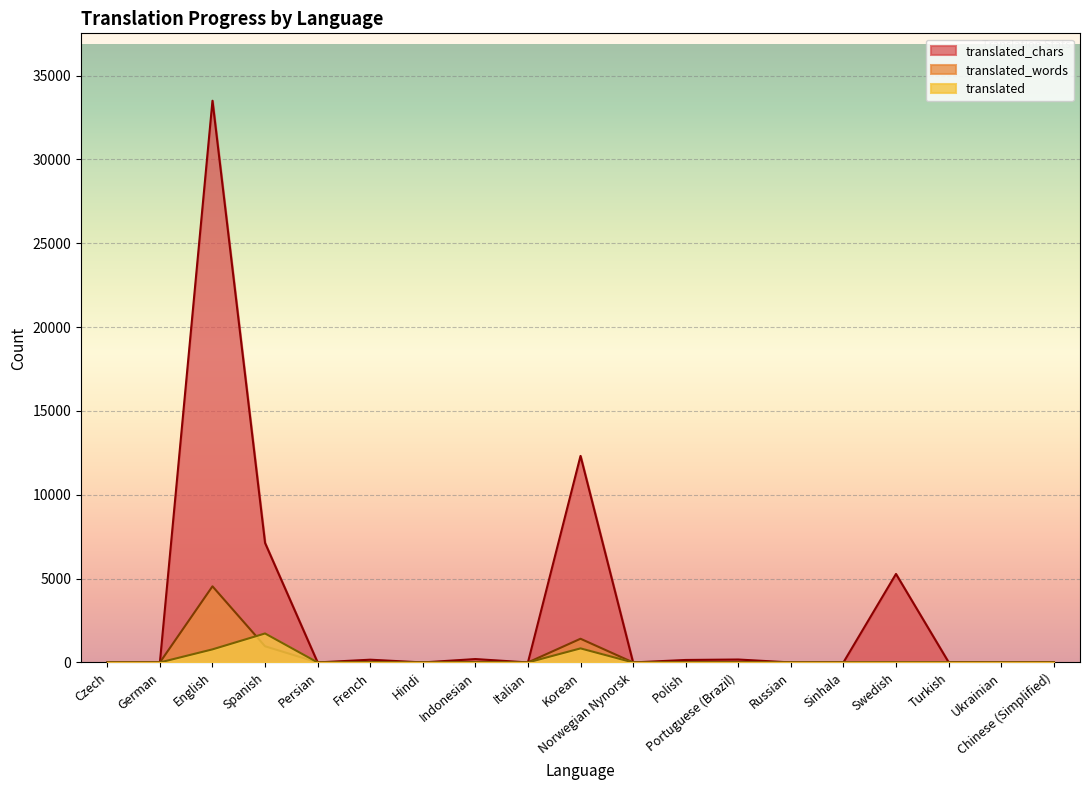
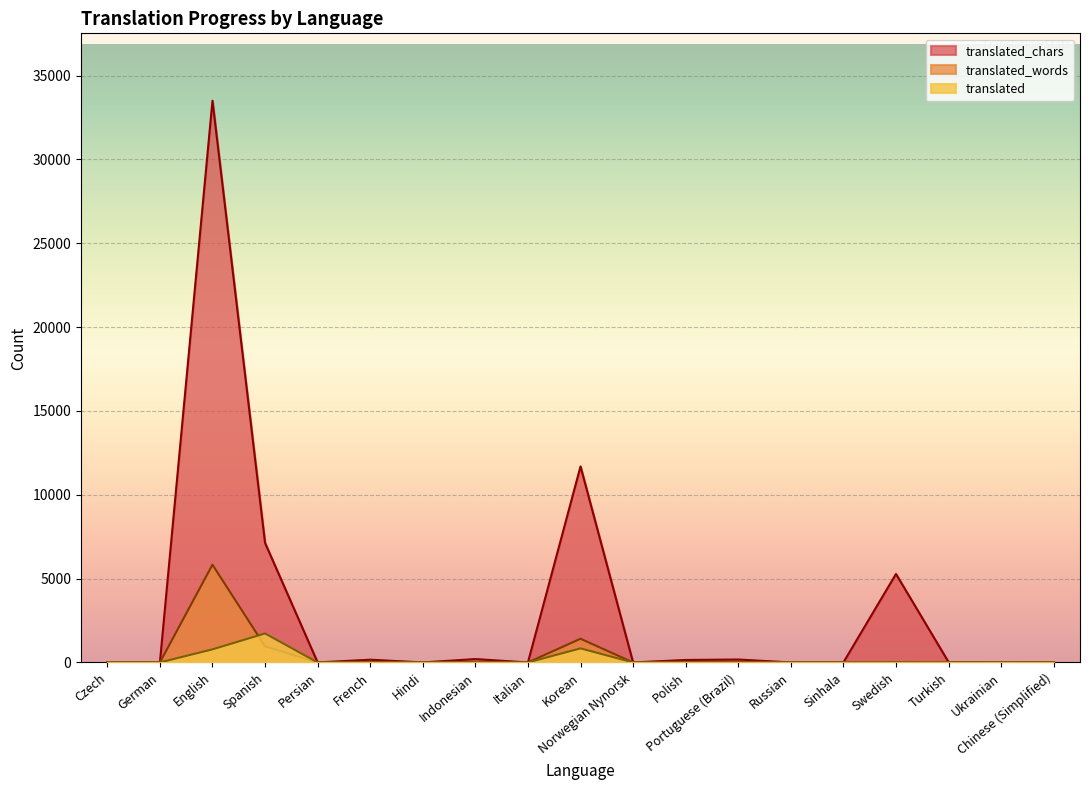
translated_words, English: 4500 -> 5800
translated_chars, Korean: 12300 -> 11700
